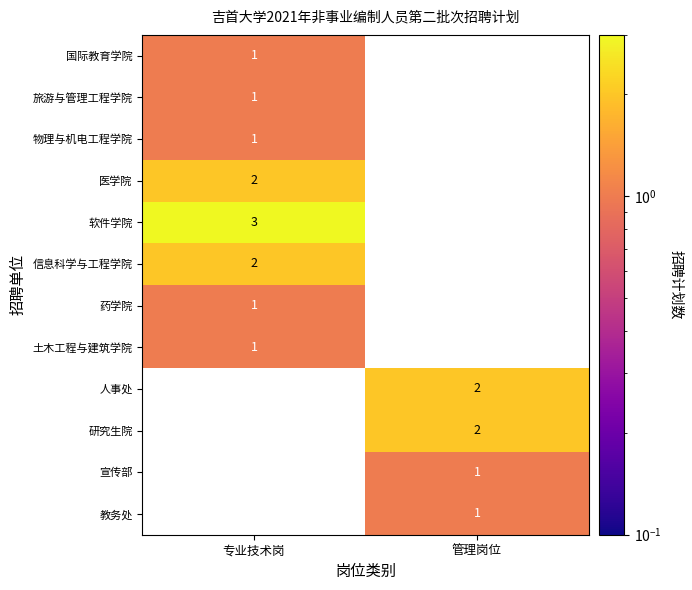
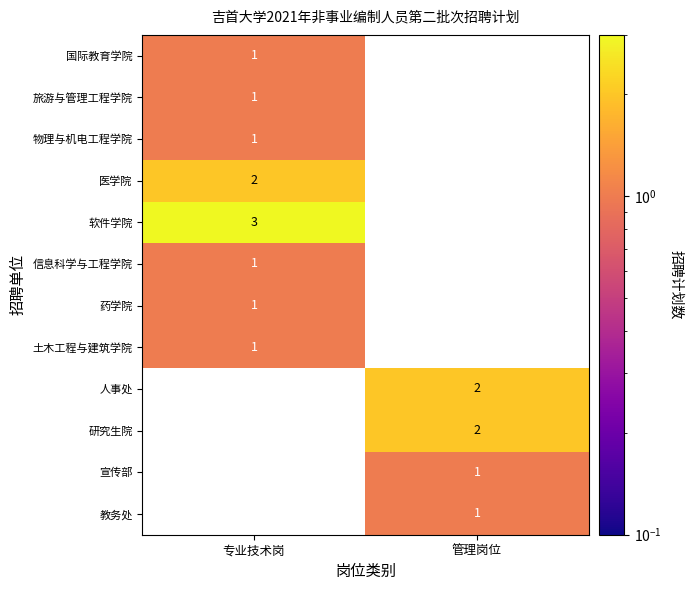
信息科学与工程学院, 专业技术岗: 2 -> 1
